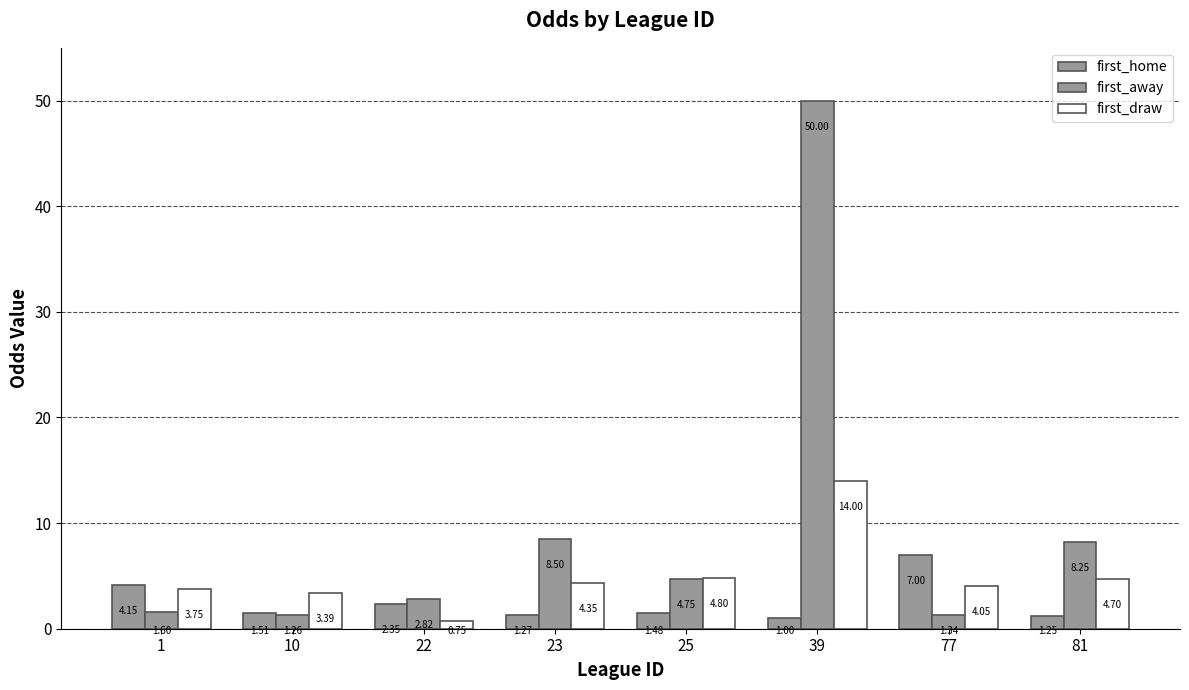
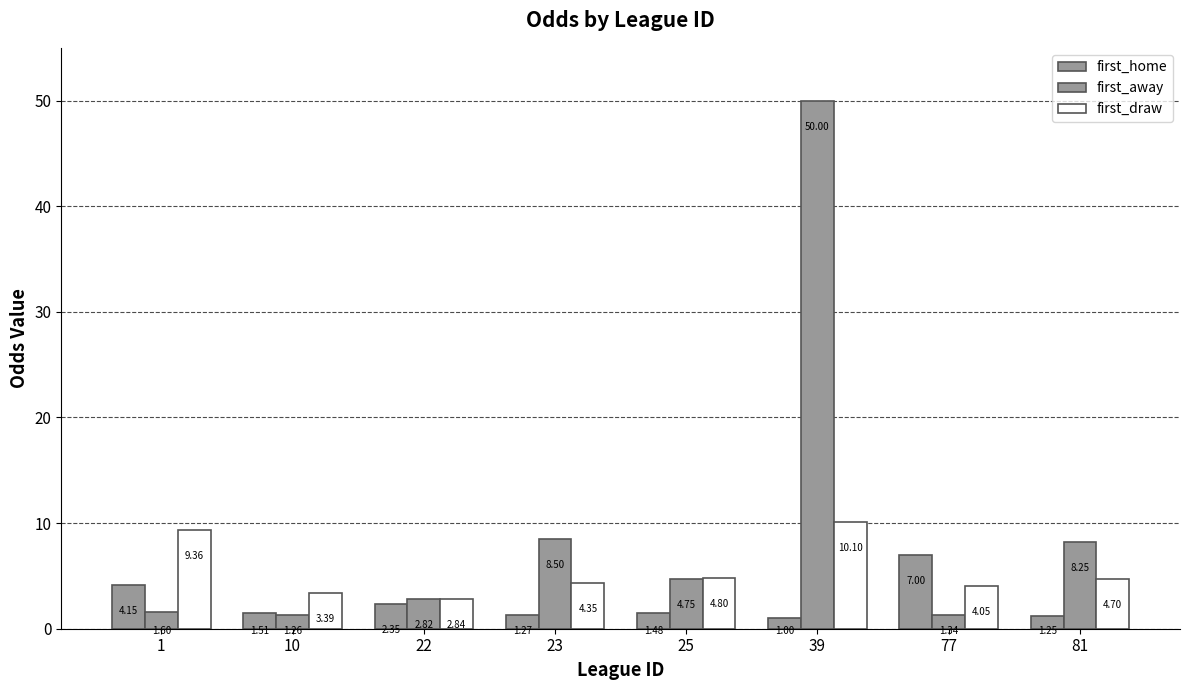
first_draw, 1: 3.75 -> 9.36
first_draw, 22: 0.75 -> 2.84
first_draw, 39: 14.00 -> 10.10
